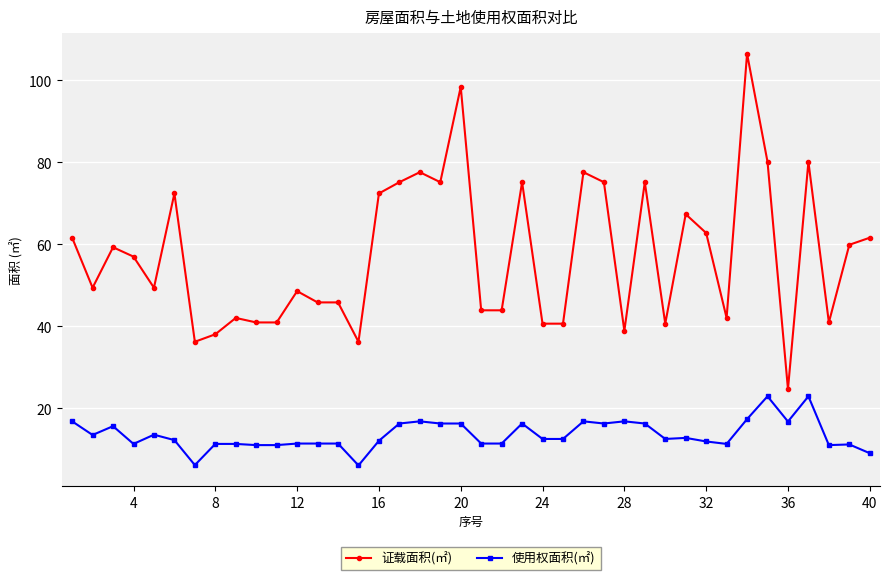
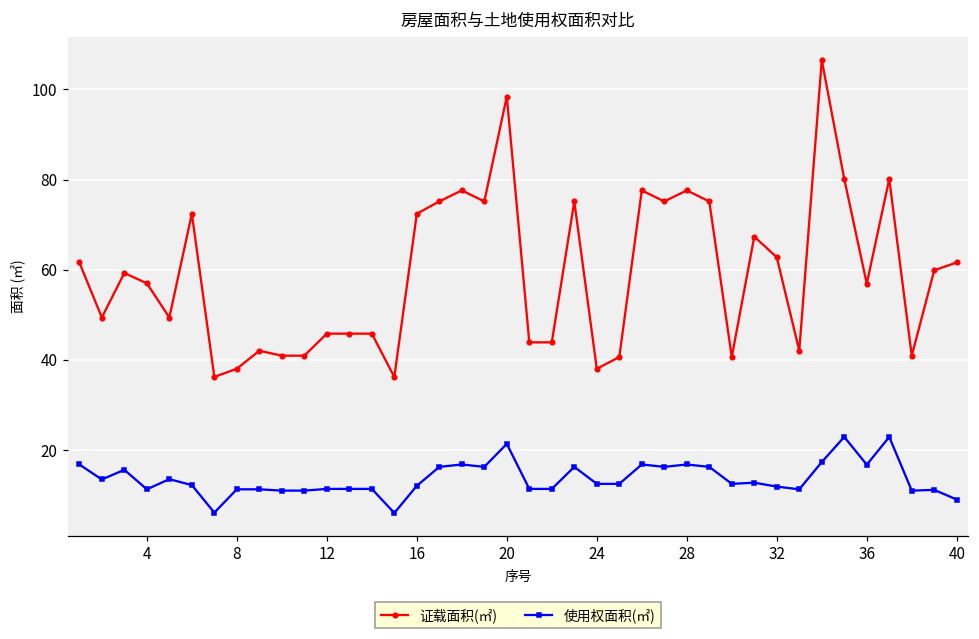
证载面积(㎡), 12: 49 -> 46
使用权面积(㎡), 20: 16 -> 21
证载面积(㎡), 24: 41 -> 38
证载面积(㎡), 28: 39 -> 78
证载面积(㎡), 36: 25 -> 57
